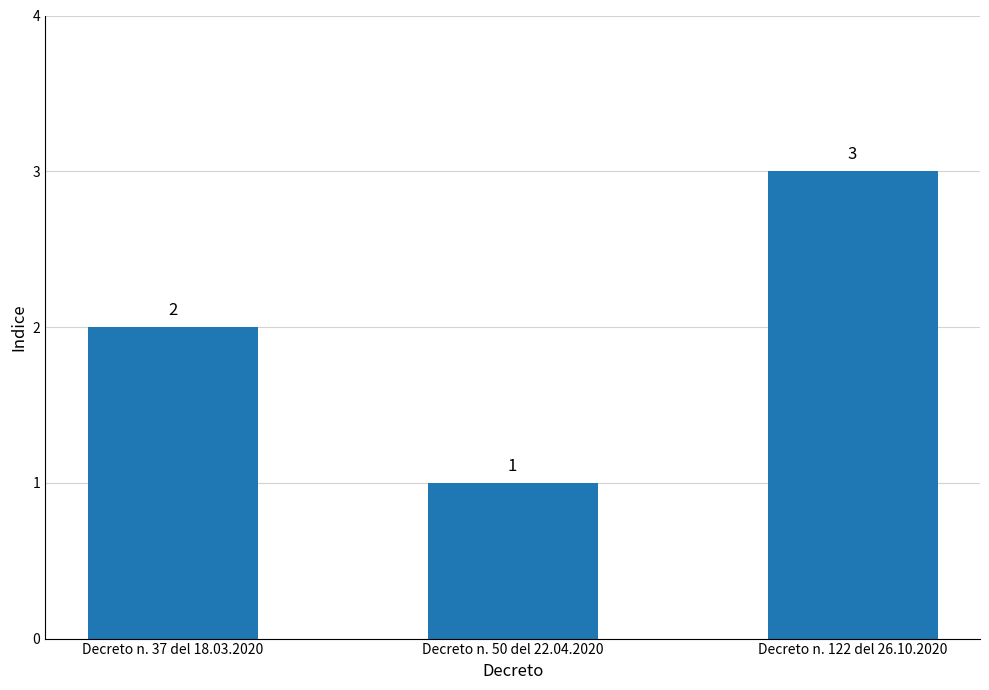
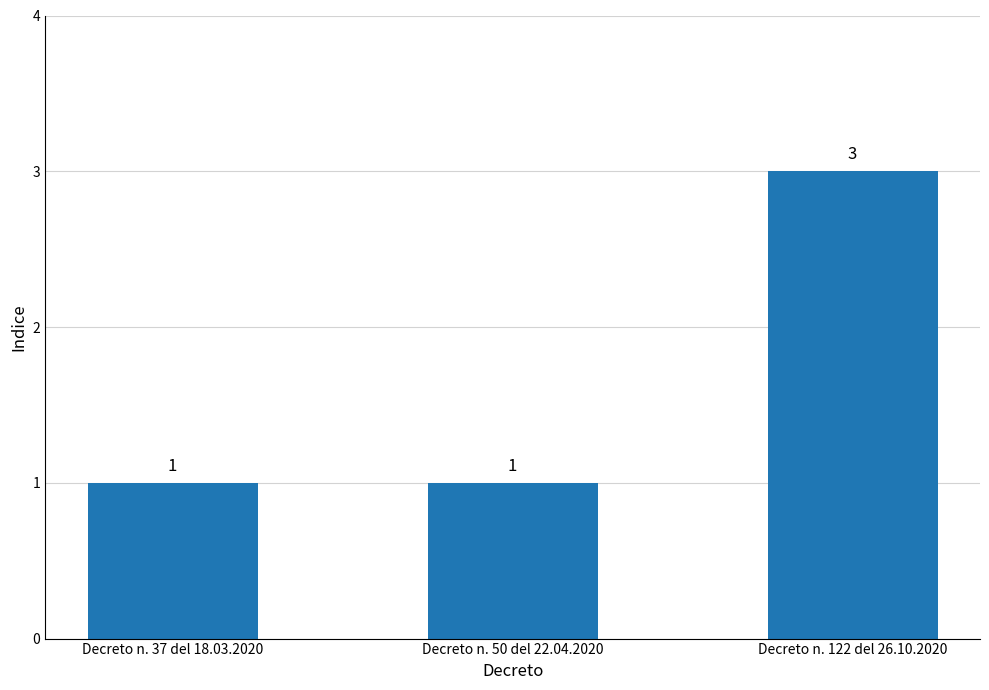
Decreto n. 37 del 18.03.2020: 2 -> 1
